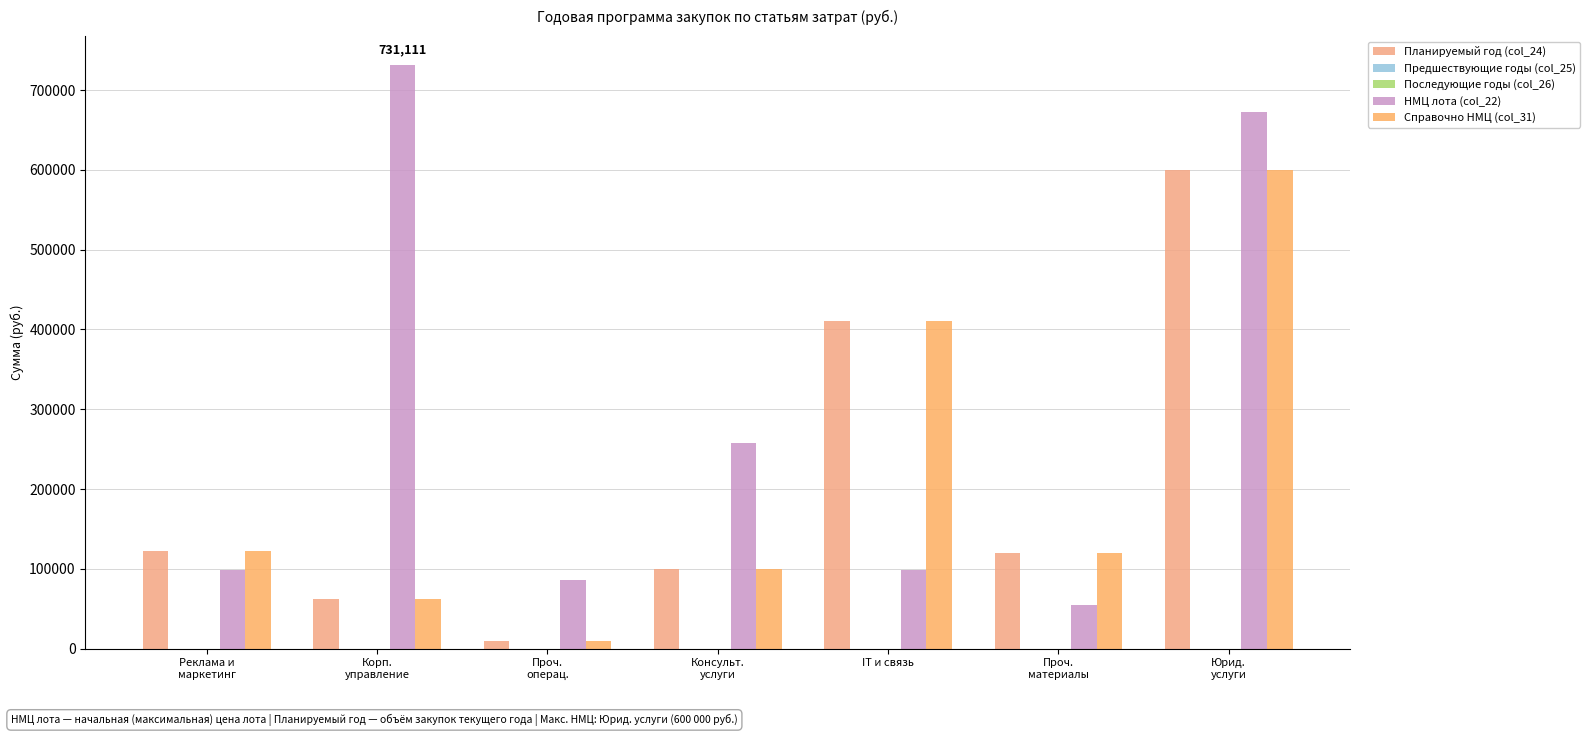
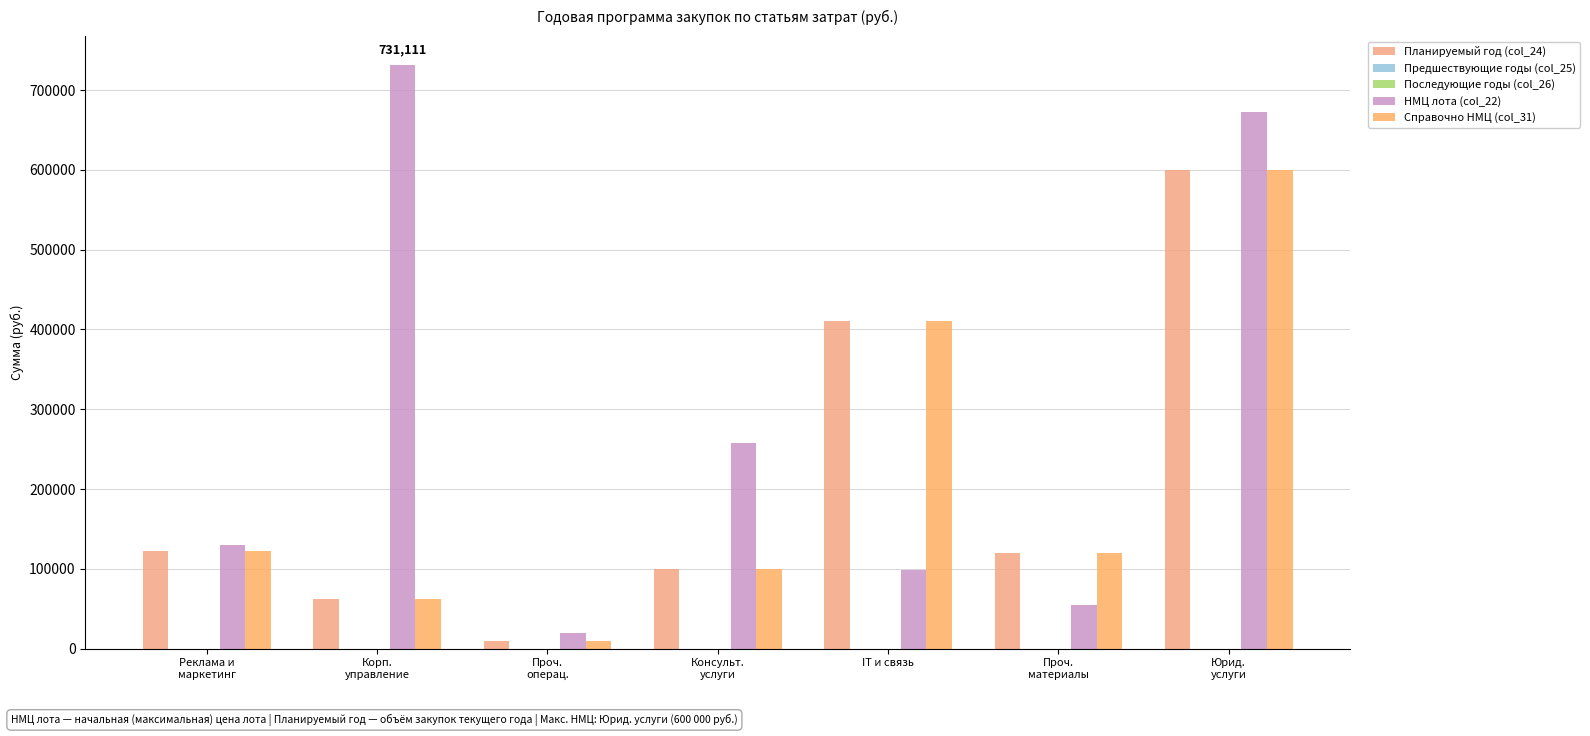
НМЦ лота (col_22), Реклама и маркетинг: 100000 -> 130000
НМЦ лота (col_22), Проч. операц.: 90000 -> 20000
